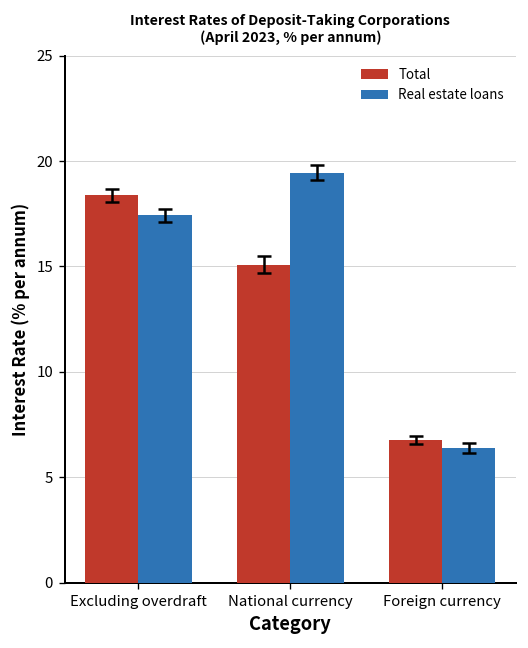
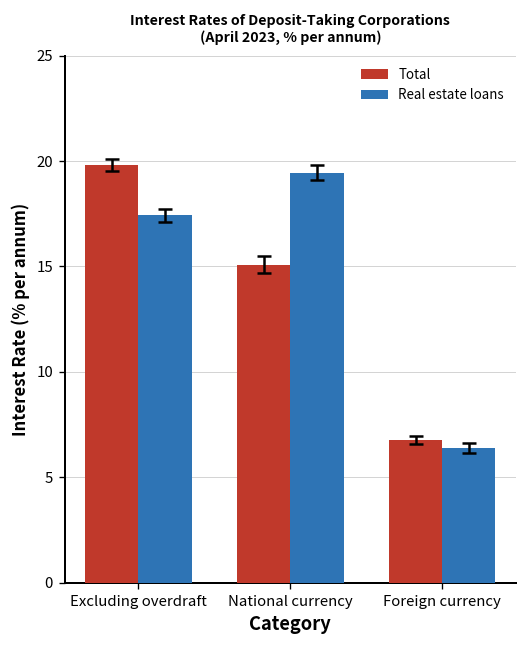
Total, Excluding overdraft: 18.4 -> 19.8
